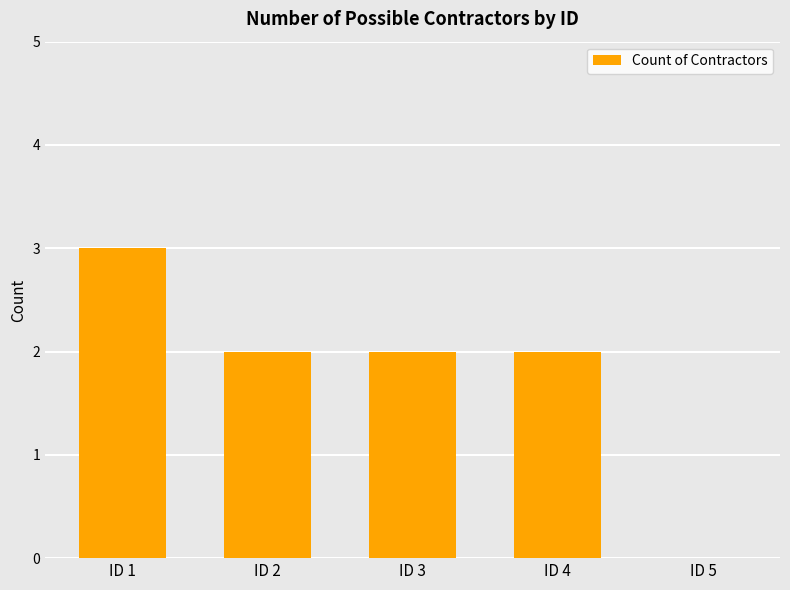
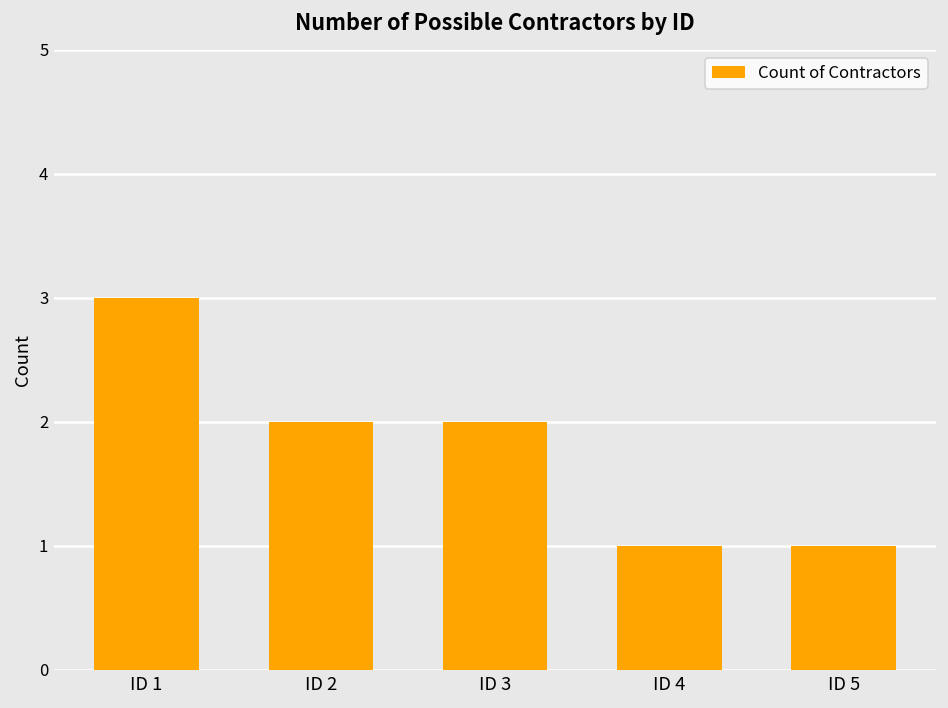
ID 4: 2 -> 1
ID 5: 0 -> 1
